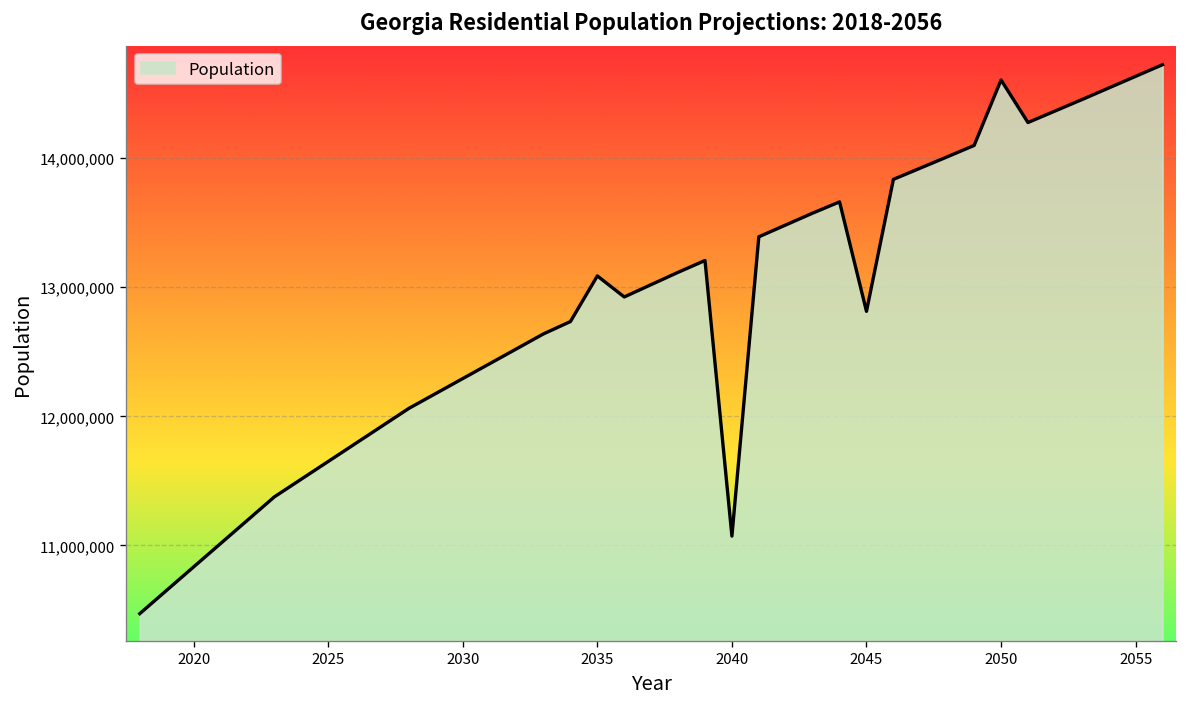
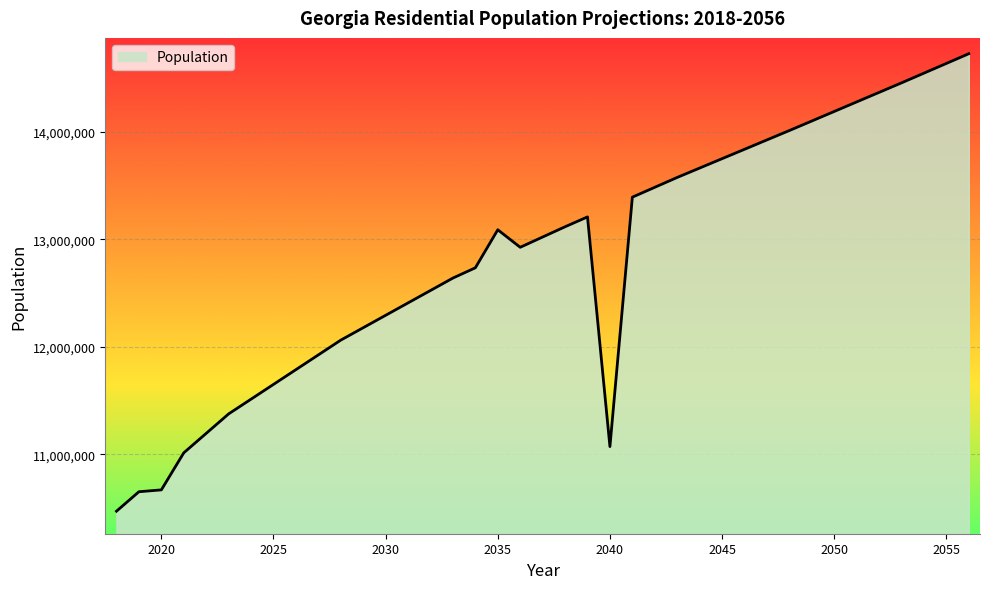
2020: 10,830,000 -> 10,670,000
2045: 12,810,000 -> 13,750,000
2050: 14,610,000 -> 14,190,000
